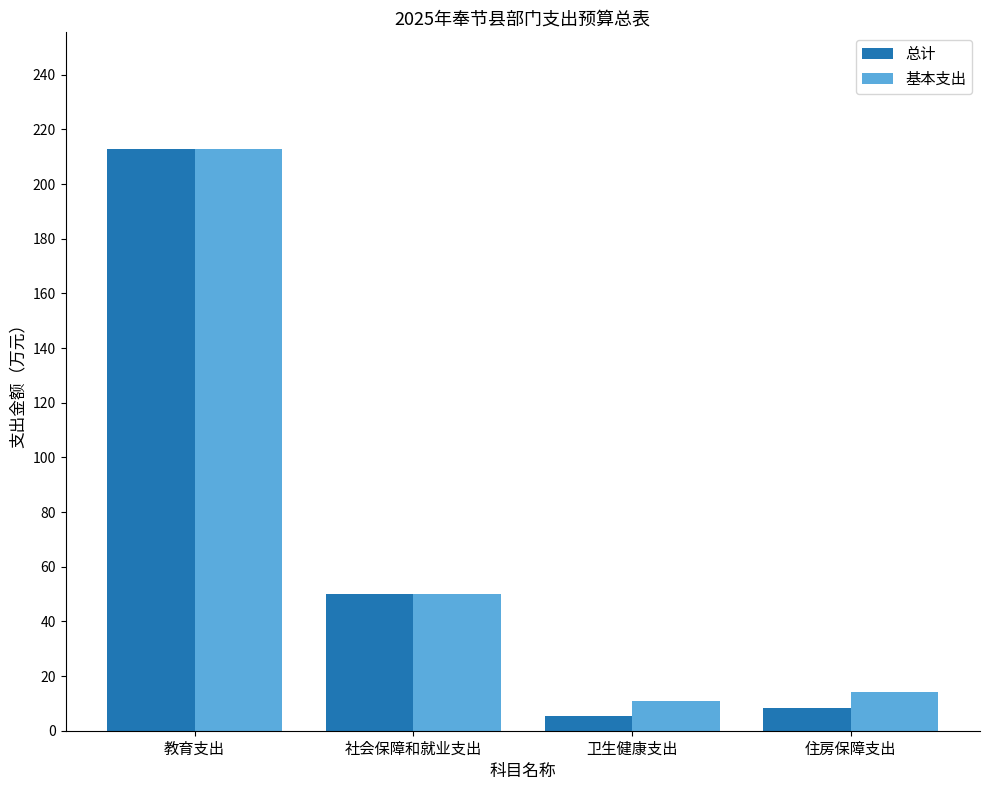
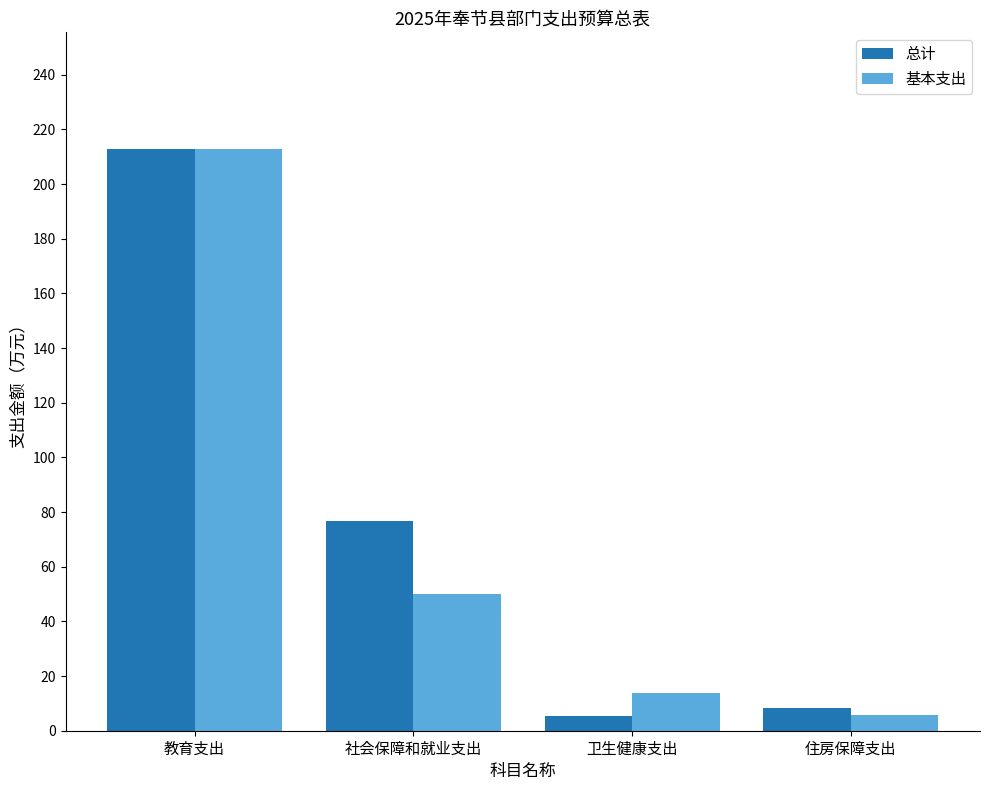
总计, 社会保障和就业支出: 50 -> 77
基本支出, 卫生健康支出: 11 -> 14
基本支出, 住房保障支出: 14 -> 6
